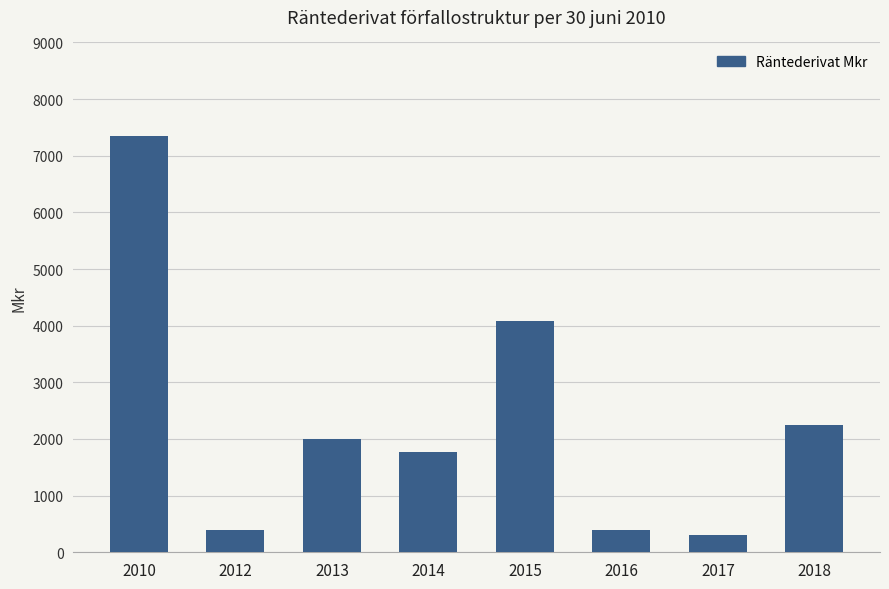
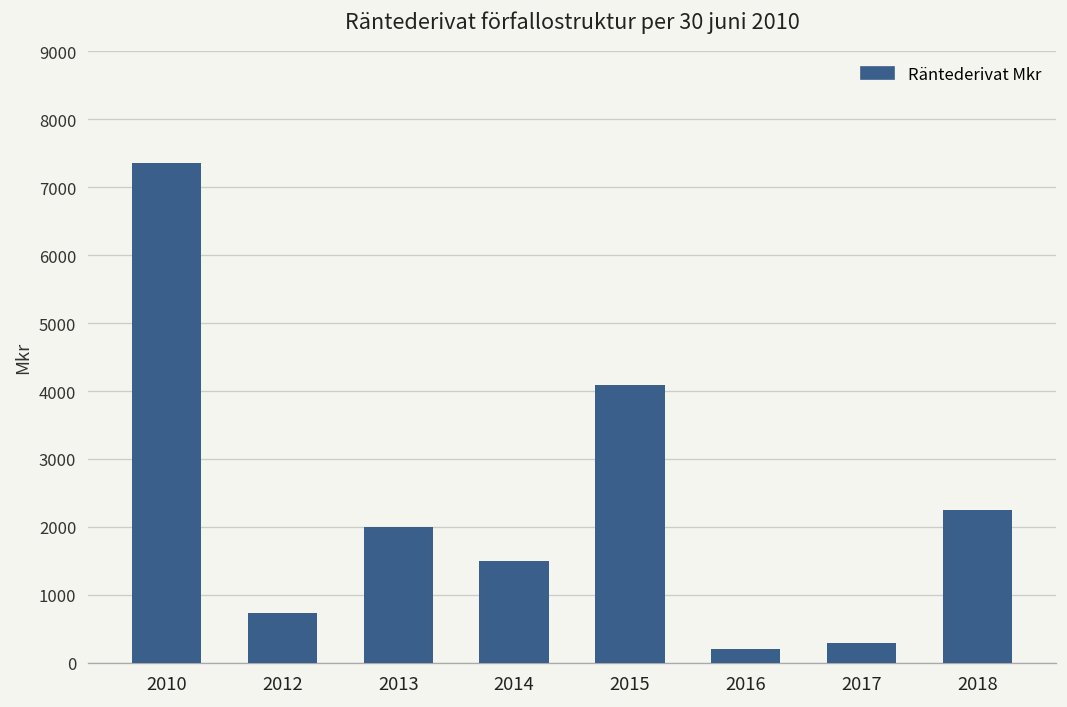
2012: 400 -> 700
2014: 1800 -> 1500
2016: 400 -> 200
